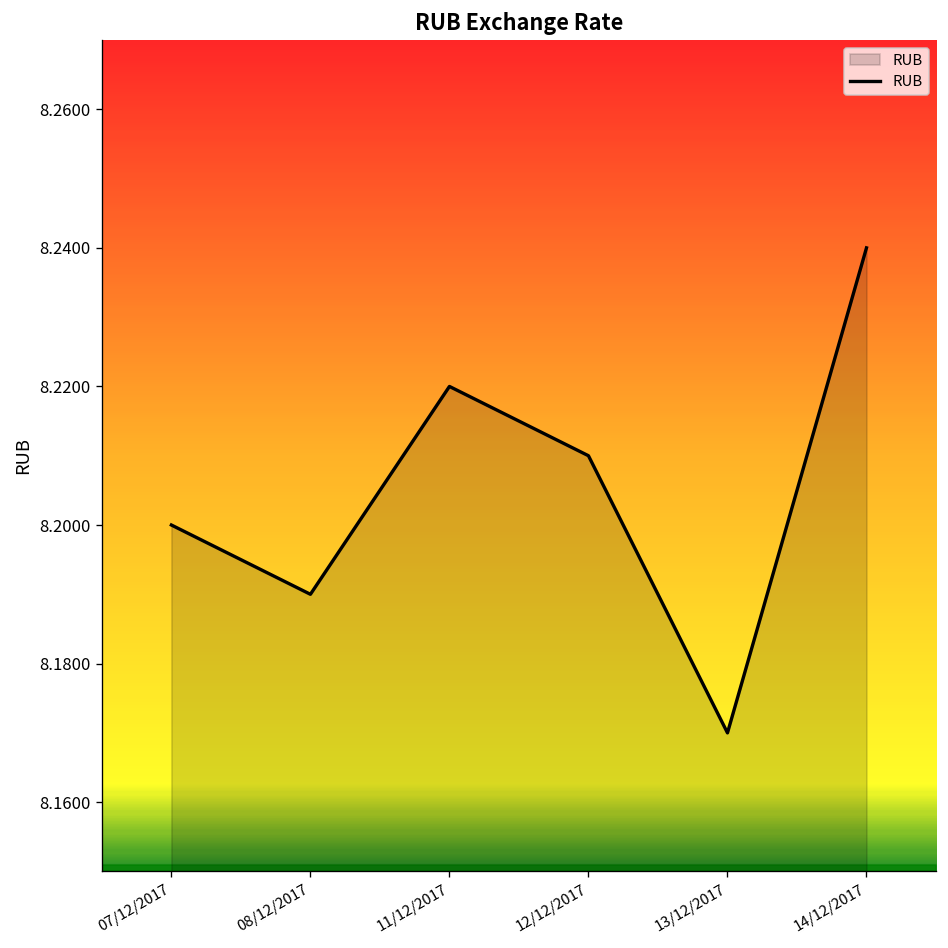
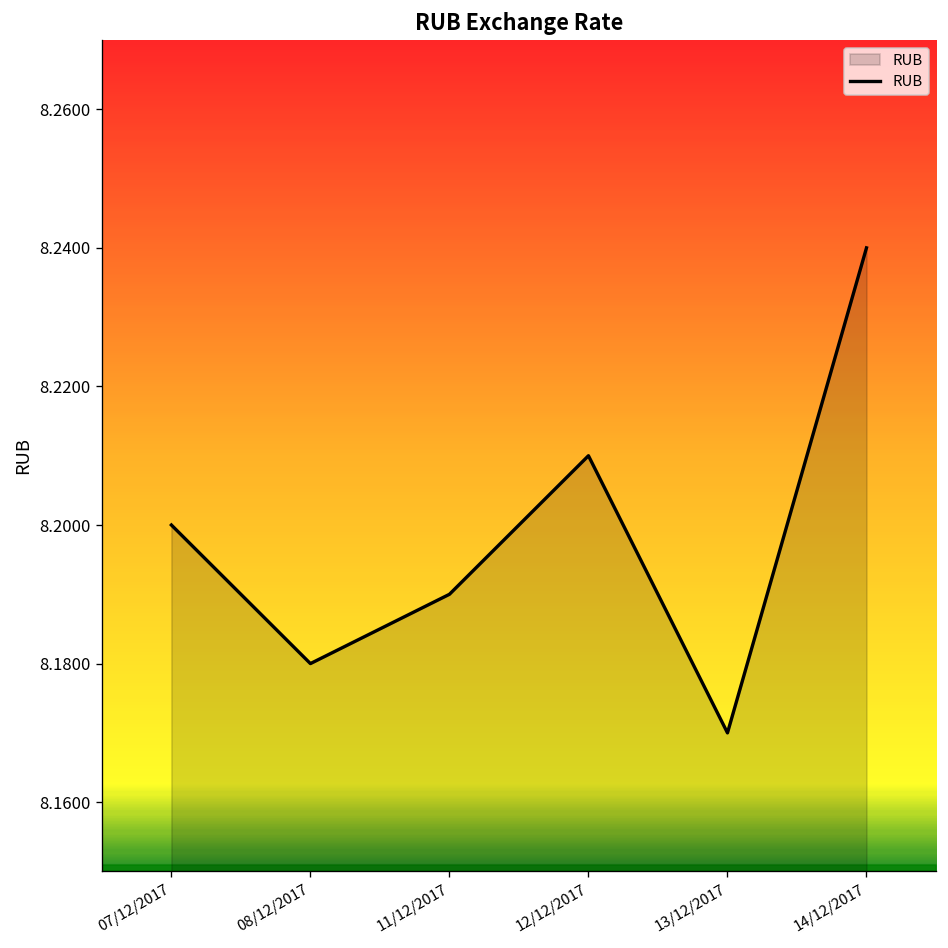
RUB, 08/12/2017: 8.19 -> 8.18
RUB, 11/12/2017: 8.22 -> 8.19
